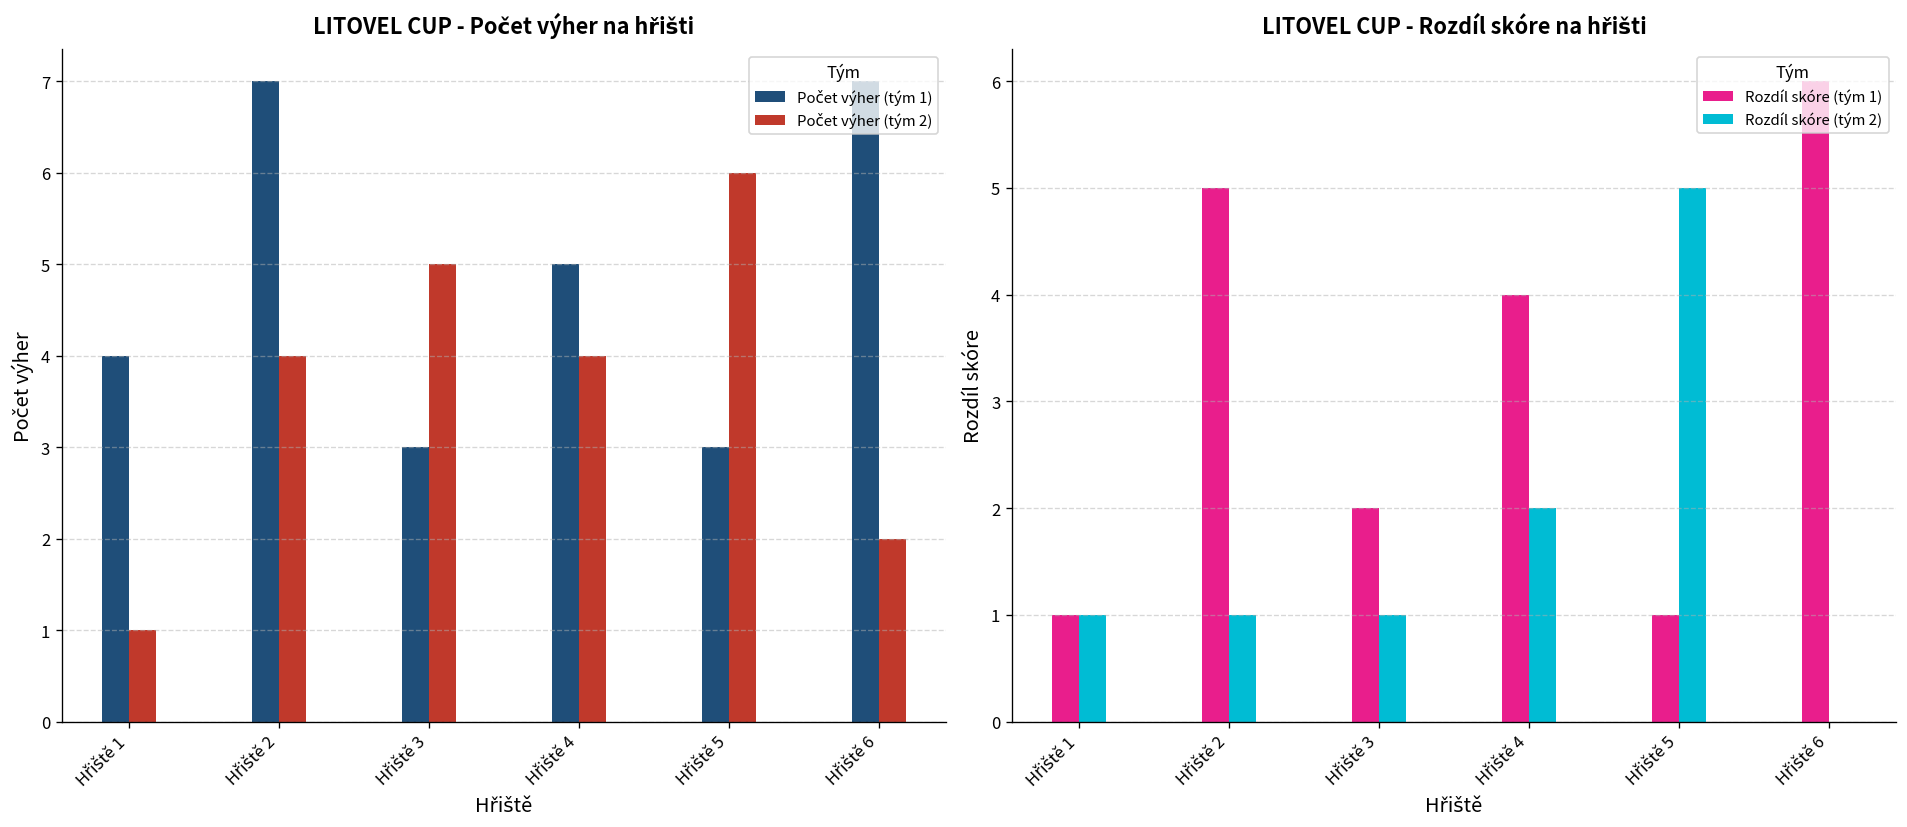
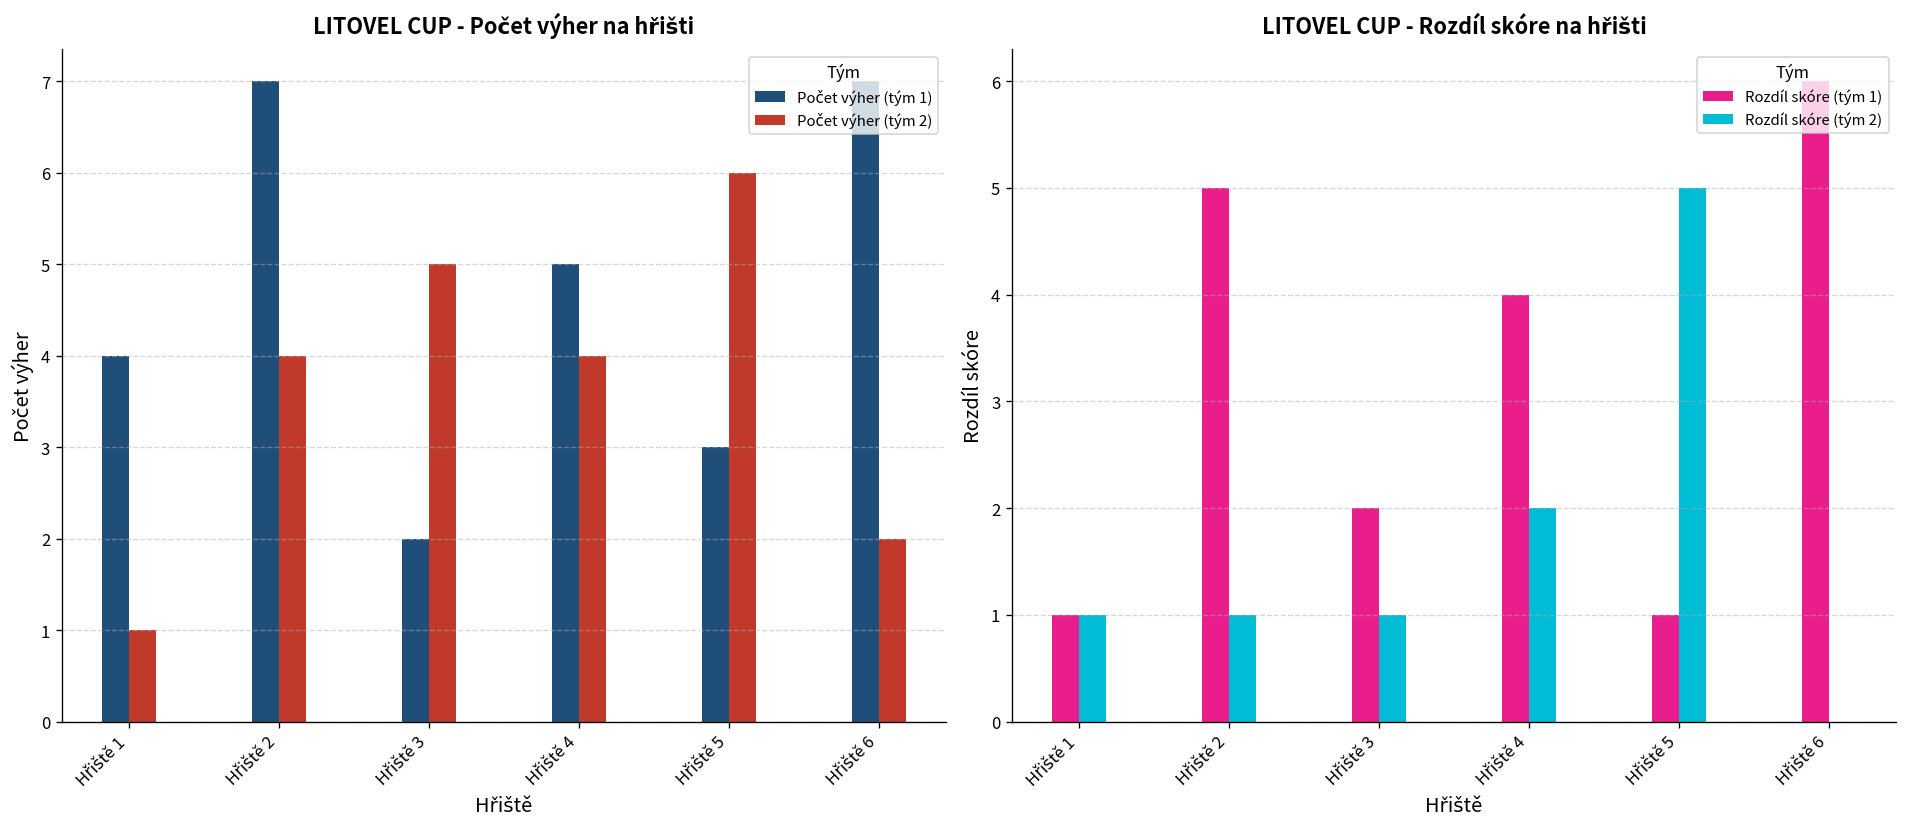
LITOVEL CUP - Počet výher na hřišti, Počet výher (tým 1), Hřiště 3: 3 -> 2
